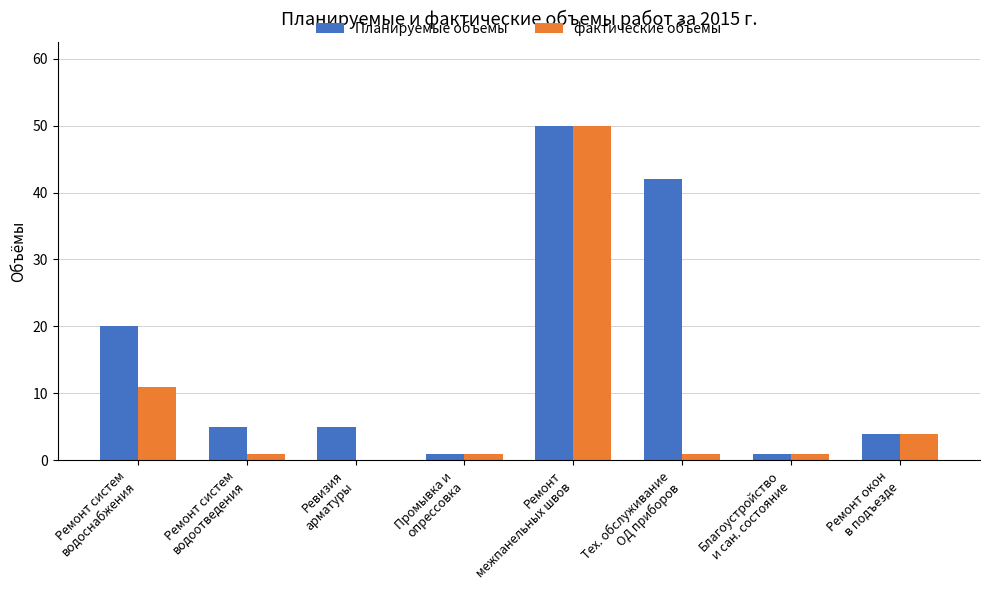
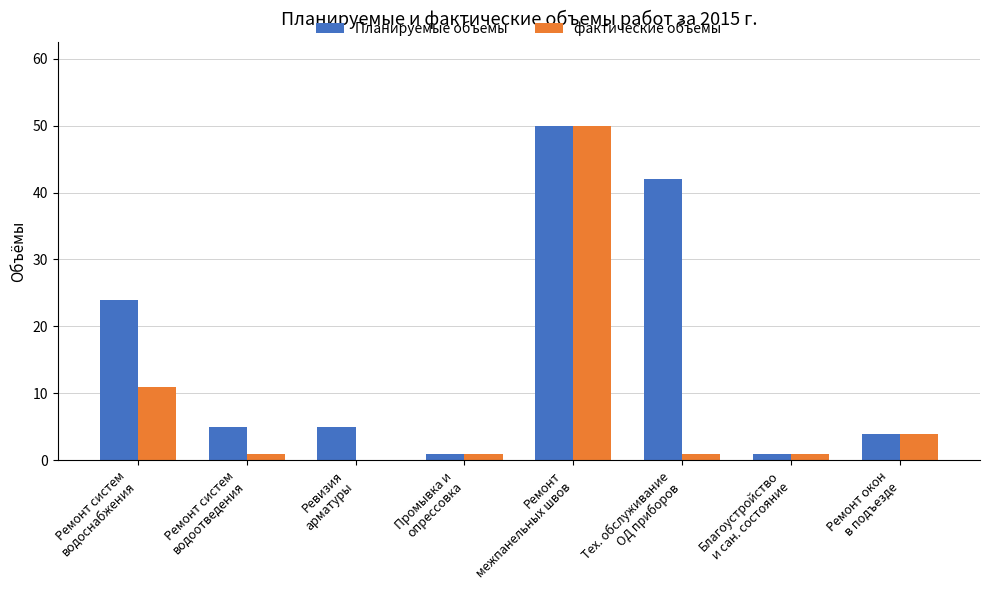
Планируемые объемы, Ремонт систем водоснабжения: 20 -> 24
